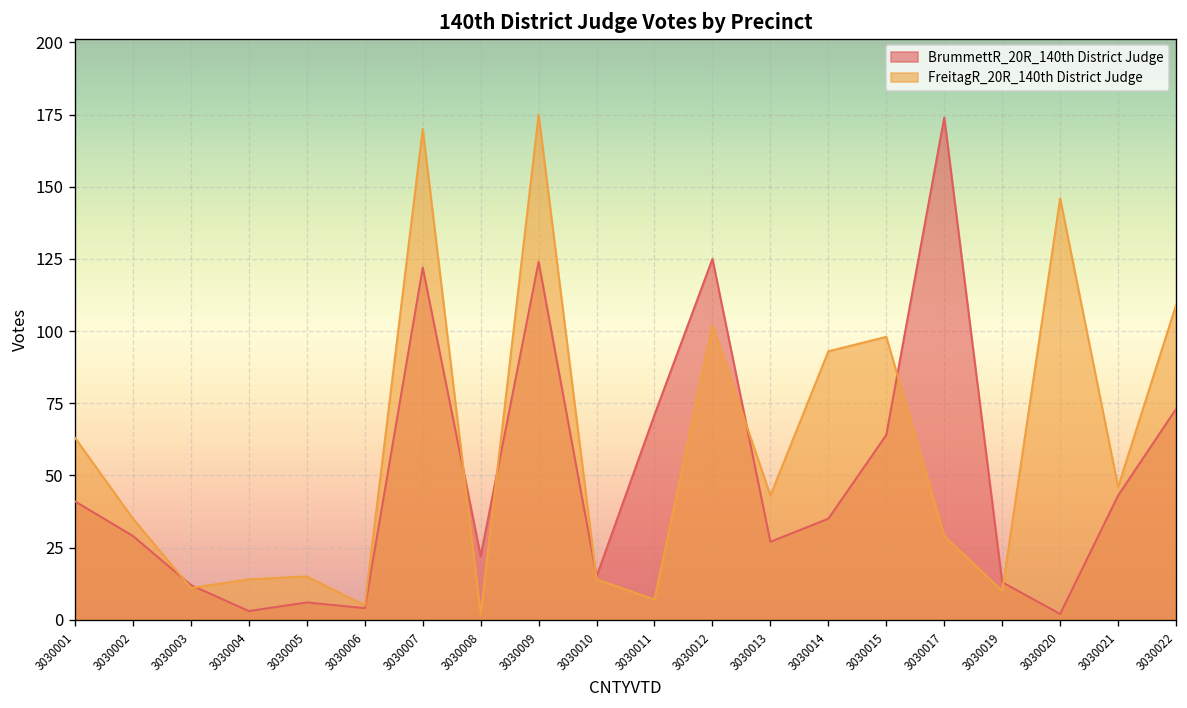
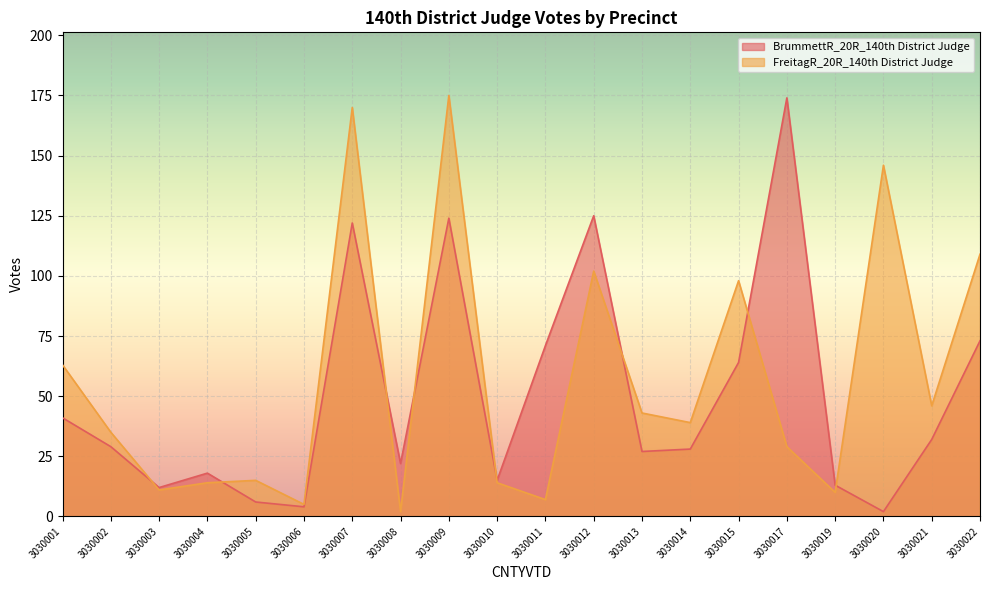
BrummettR_20R_140th District Judge, 3030004: 3 -> 18
BrummettR_20R_140th District Judge, 3030014: 35 -> 28
FreitagR_20R_140th District Judge, 3030014: 93 -> 39
BrummettR_20R_140th District Judge, 3030021: 43 -> 32
